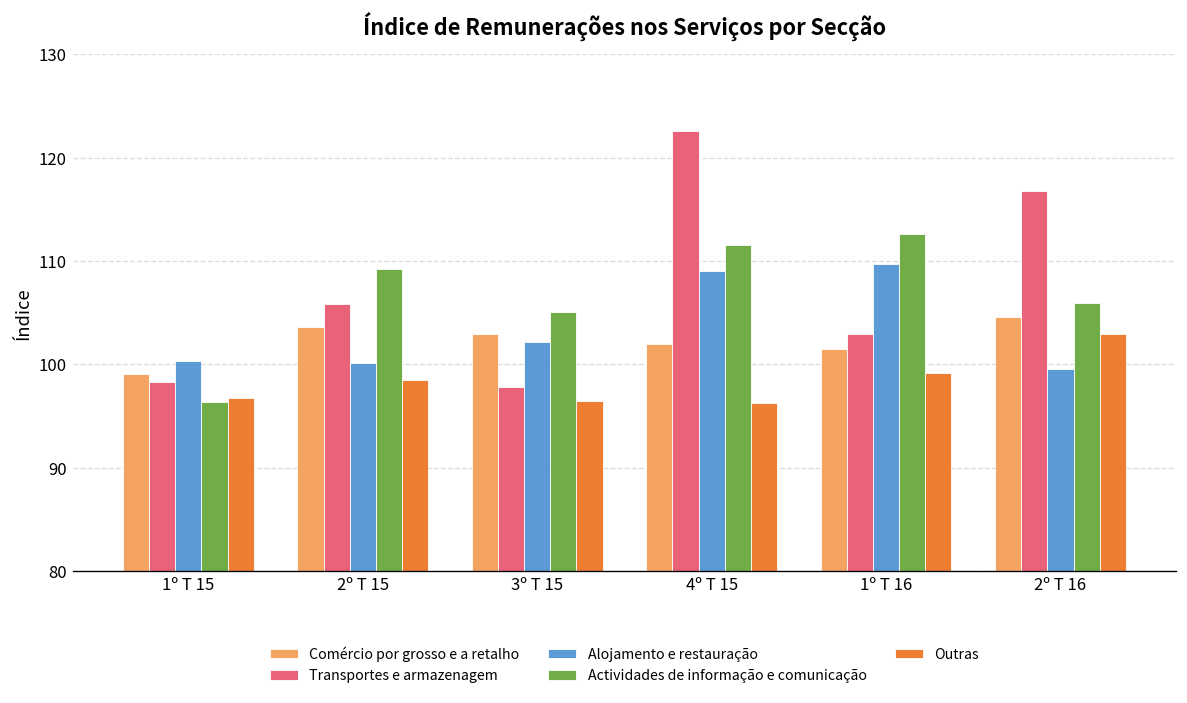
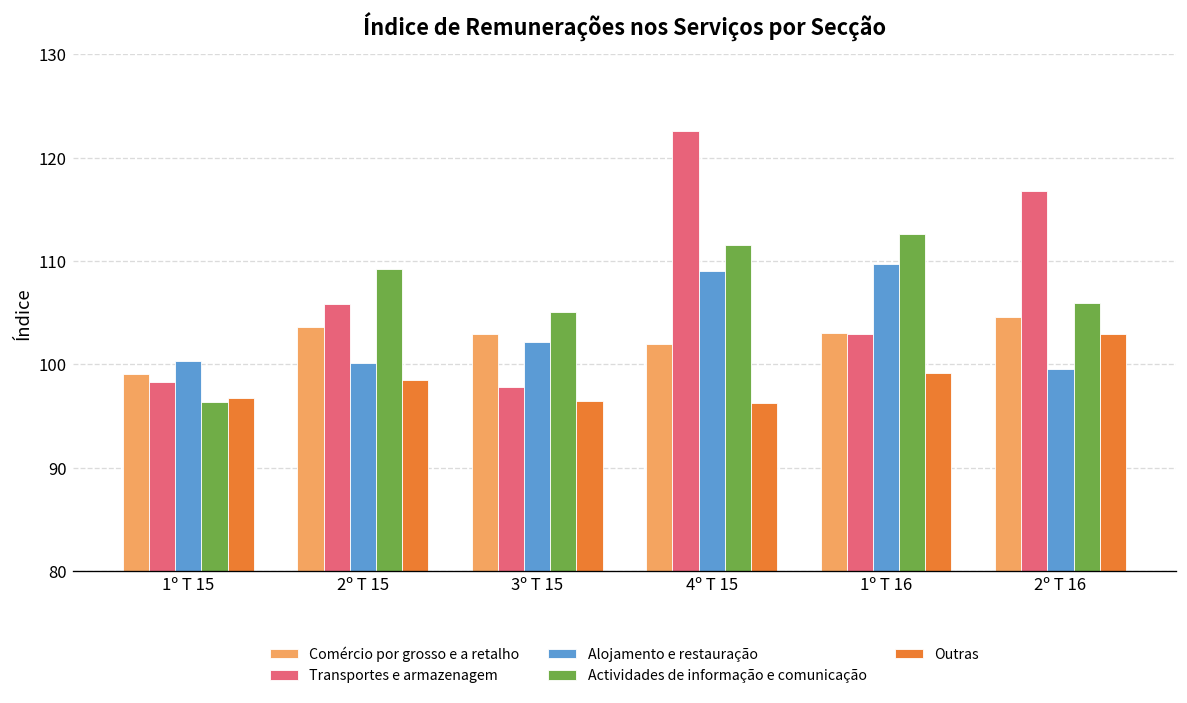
Comércio por grosso e a retalho, 1º T 16: 102 -> 103
